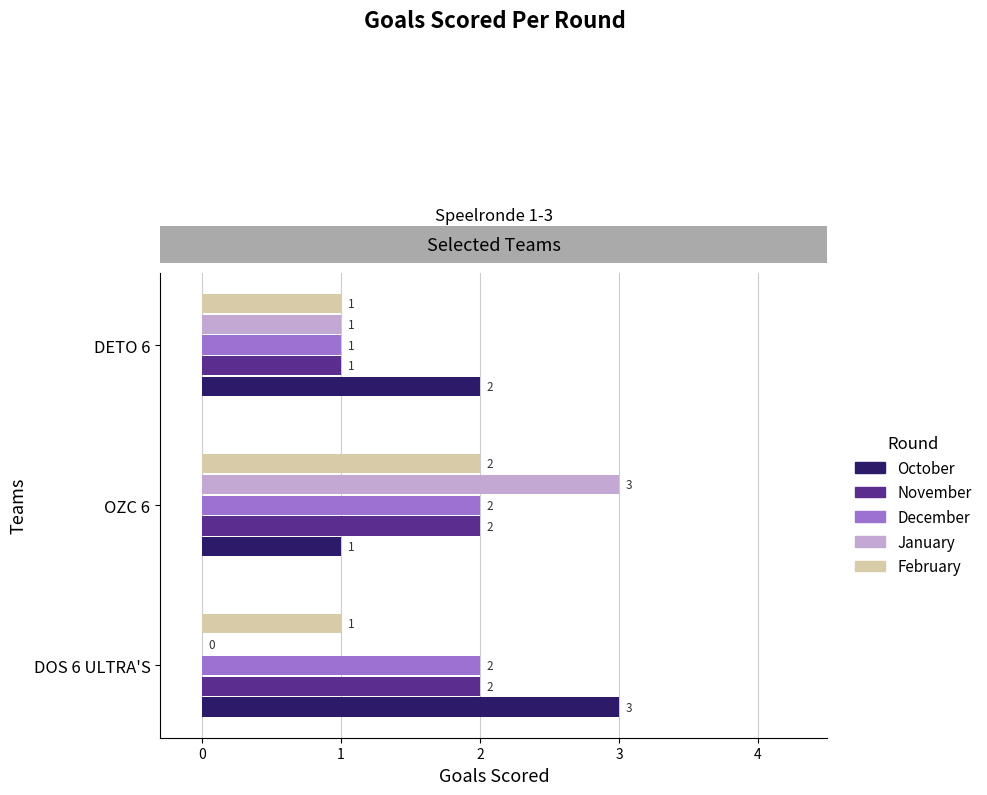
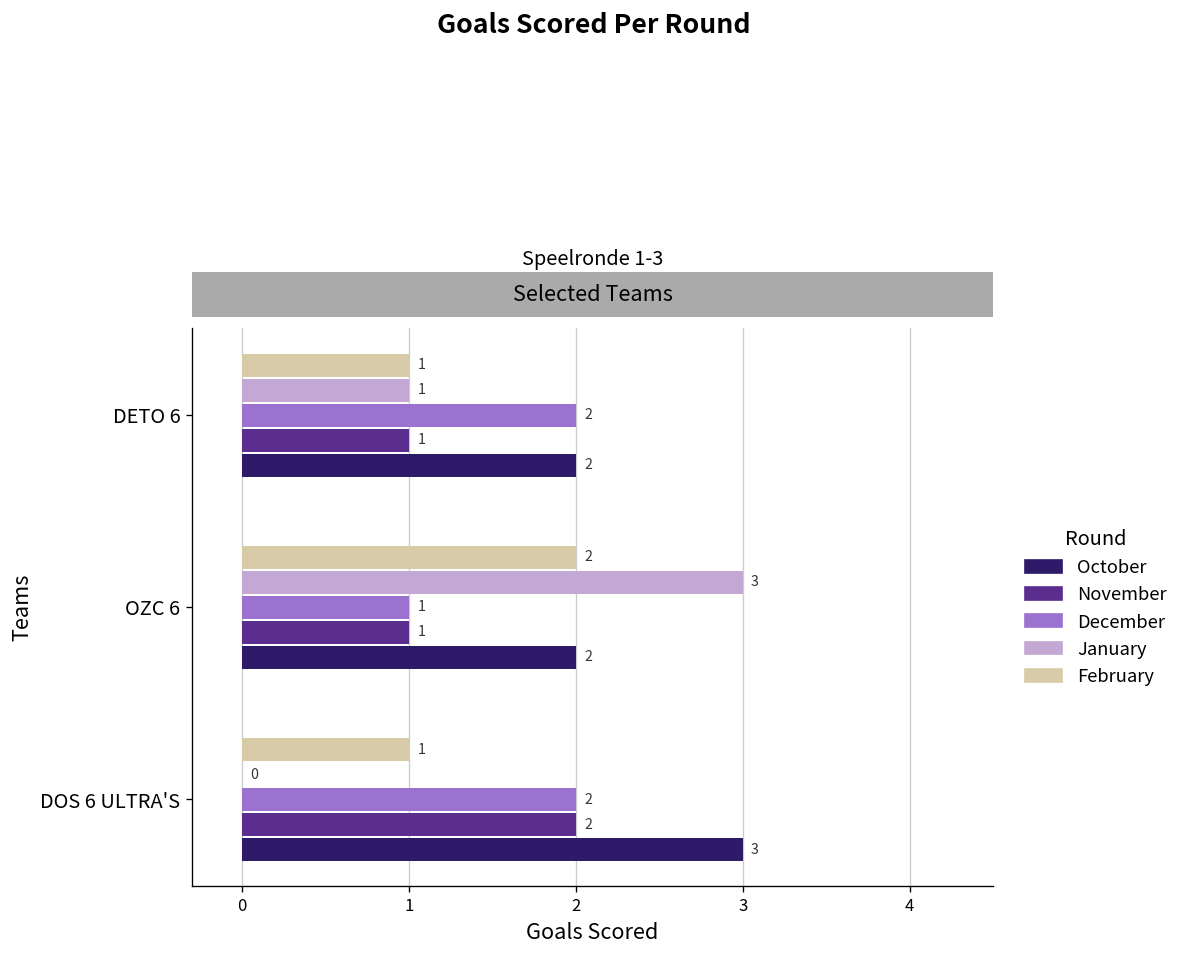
December, DETO 6: 1 -> 2
December, OZC 6: 2 -> 1
November, OZC 6: 2 -> 1
October, OZC 6: 1 -> 2
